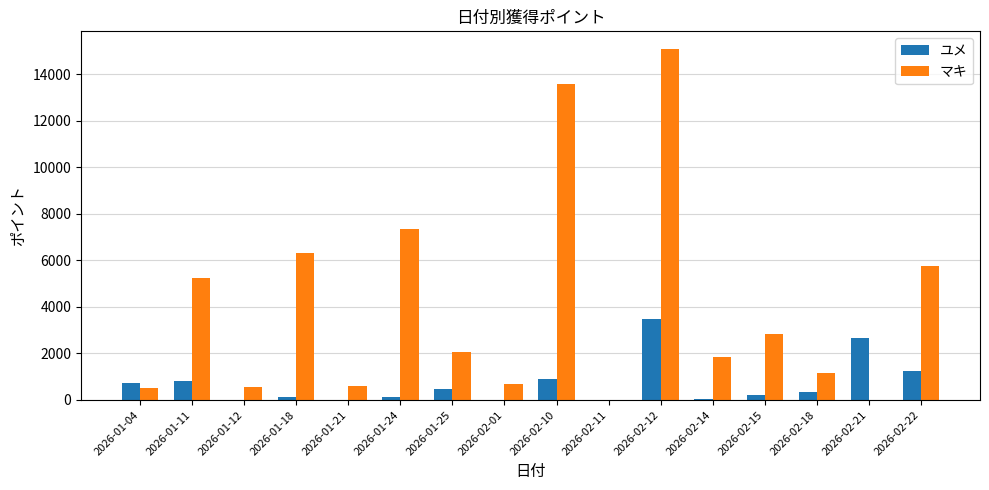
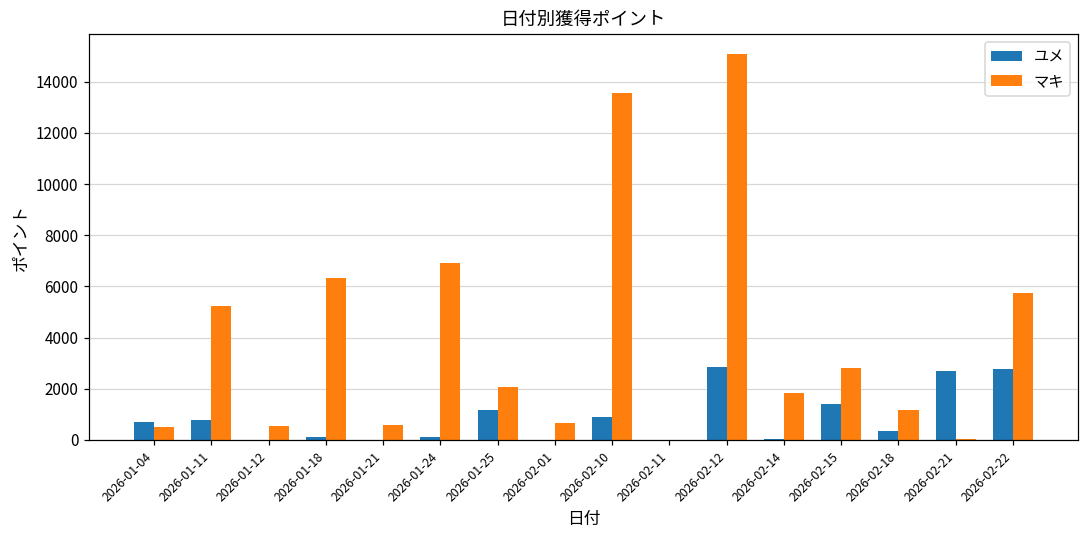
マキ, 2026-01-24: 7300 -> 6900
ユメ, 2026-01-25: 500 -> 1200
ユメ, 2026-02-12: 3500 -> 2900
ユメ, 2026-02-15: 200 -> 1400
ユメ, 2026-02-22: 1300 -> 2800
